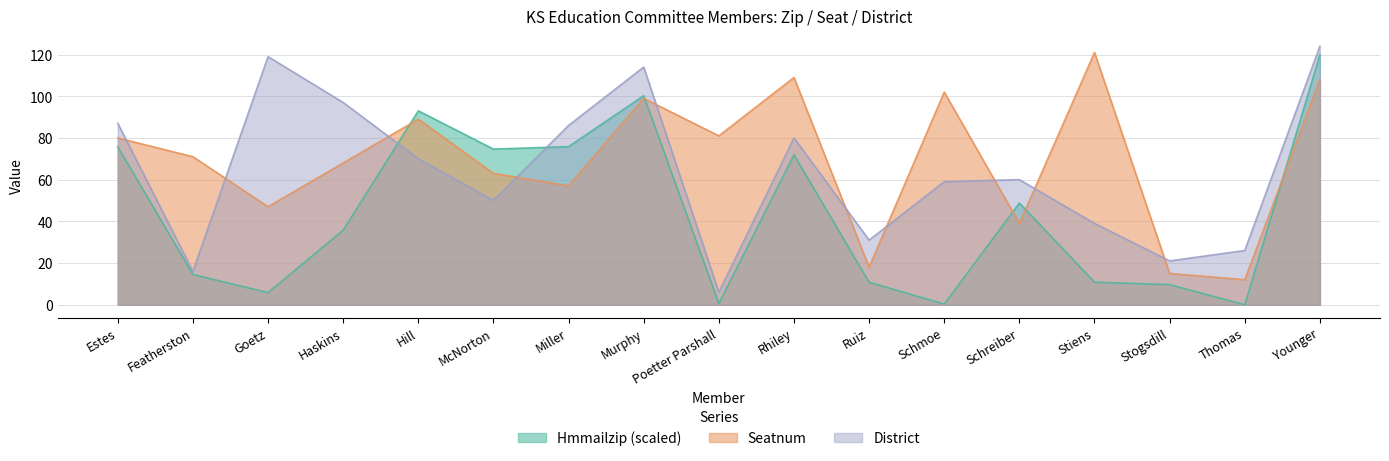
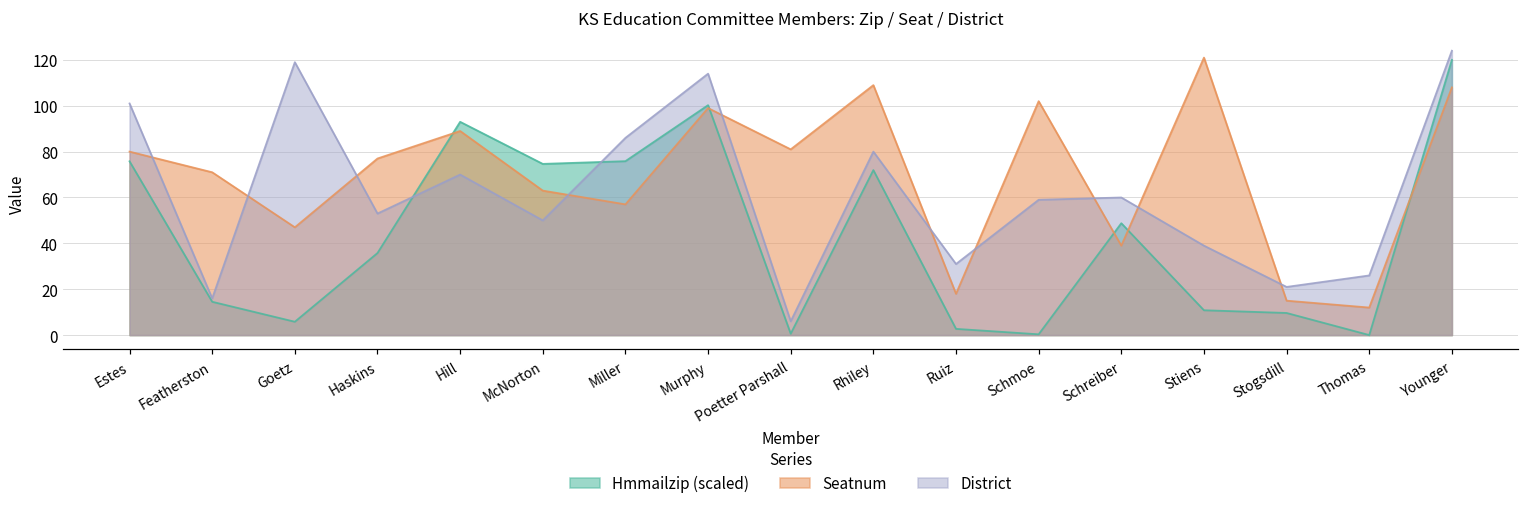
District, Estes: 87 -> 101
Seatnum, Haskins: 68 -> 77
District, Haskins: 97 -> 53
Hmmailzip (scaled), Ruiz: 11 -> 3
